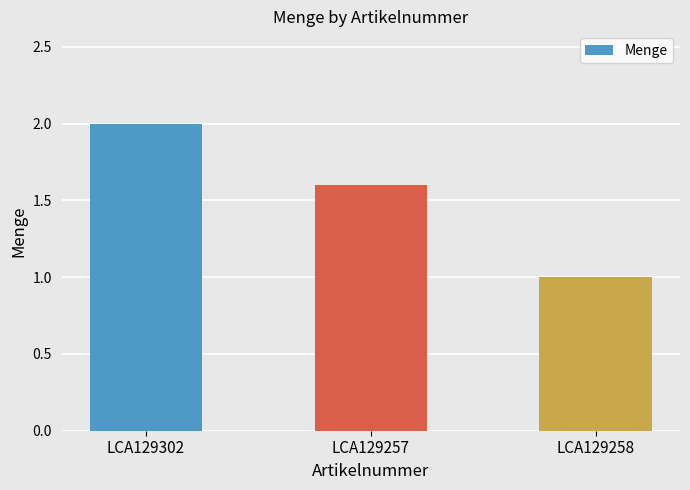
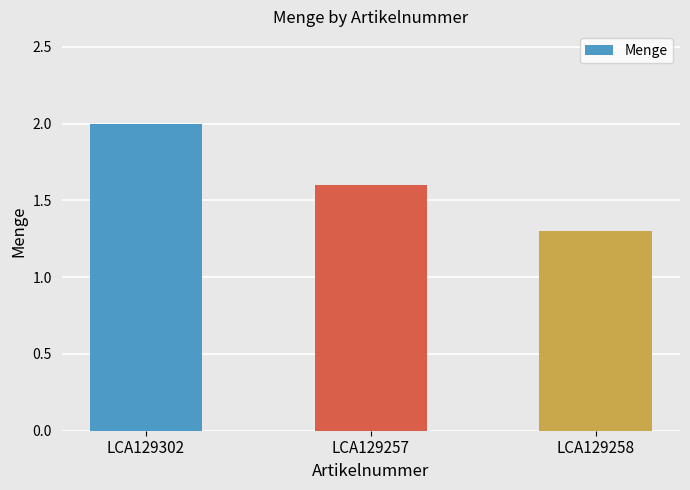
LCA129258: 1.0 -> 1.3
